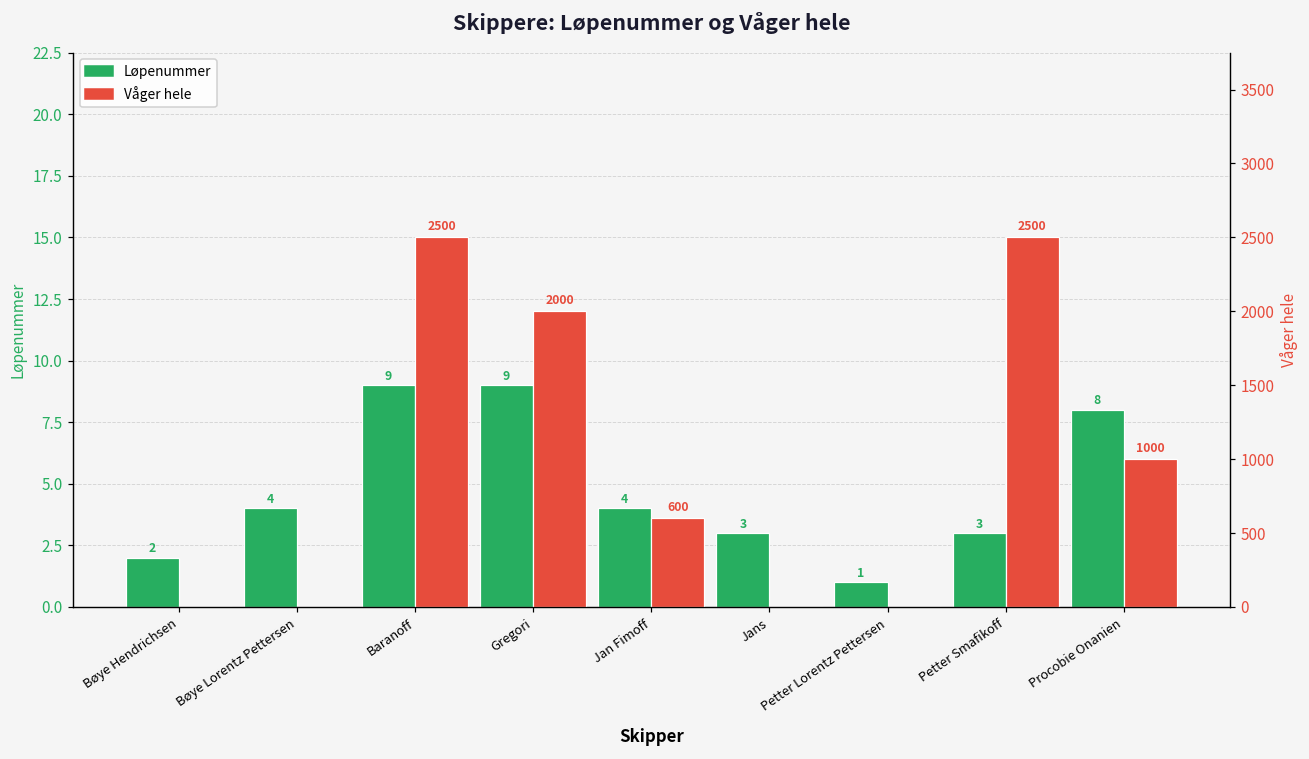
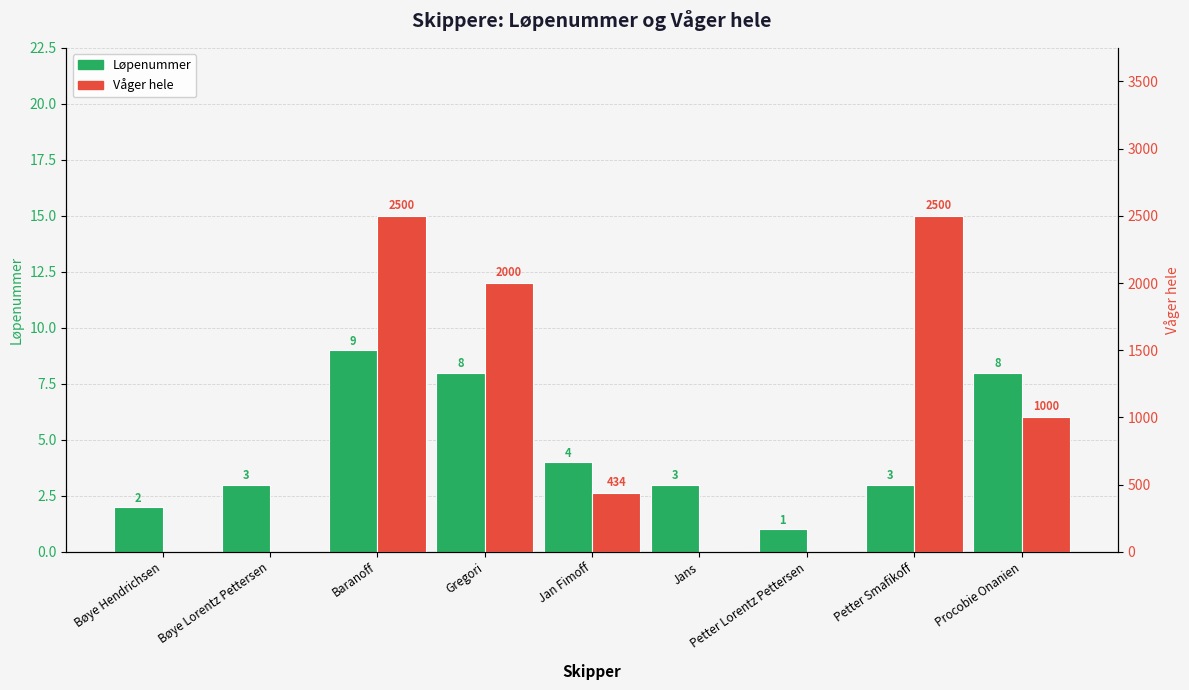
Løpenummer, Bøye Lorentz Pettersen: 4 -> 3
Løpenummer, Gregori: 9 -> 8
Våger hele, Jan Fimoff: 600 -> 434
